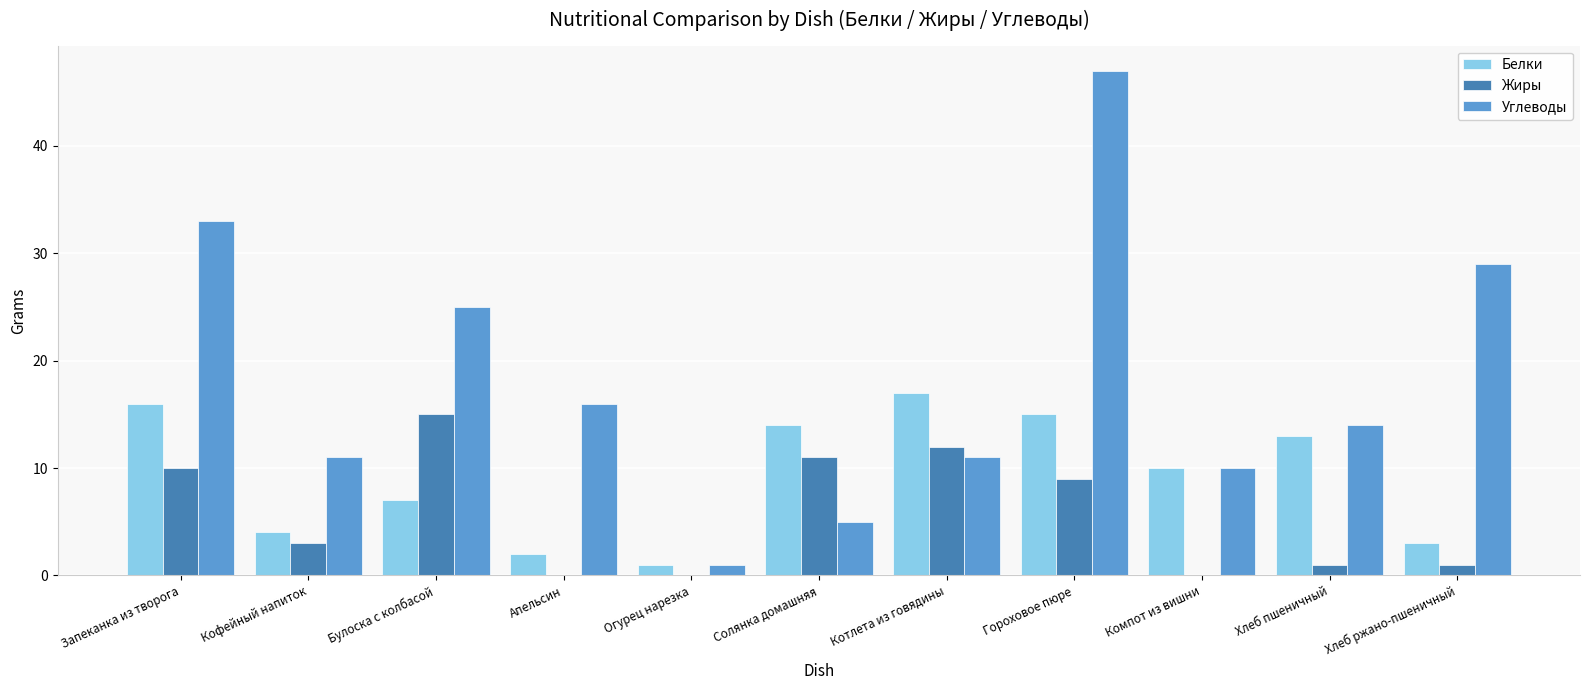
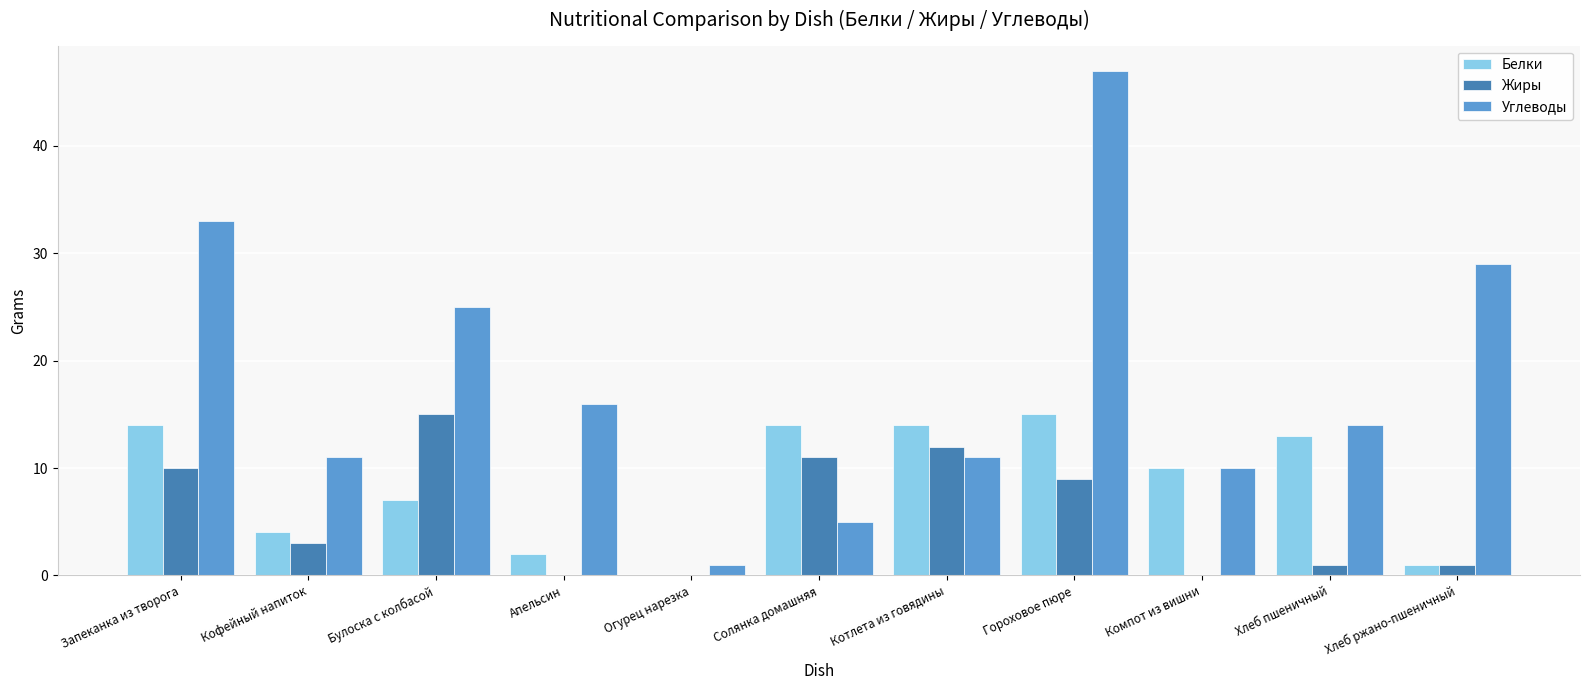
Белки, Запеканка из творога: 16 -> 14
Белки, Огурец нарезка: 1 -> 0
Белки, Котлета из говядины: 17 -> 14
Белки, Хлеб ржано-пшеничный: 3 -> 1
